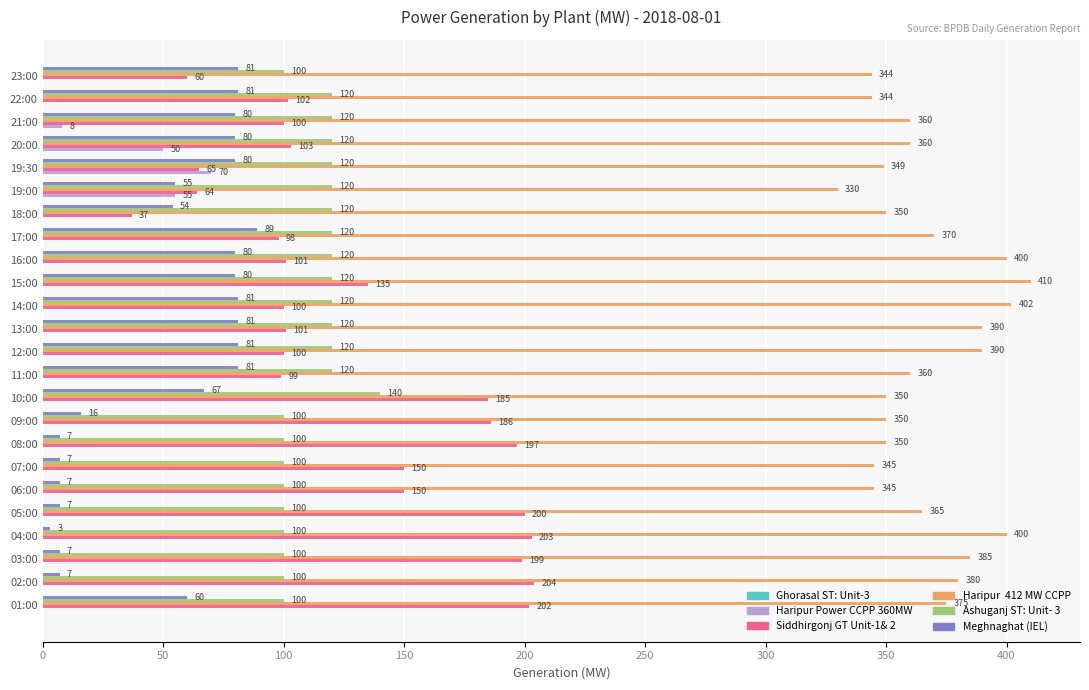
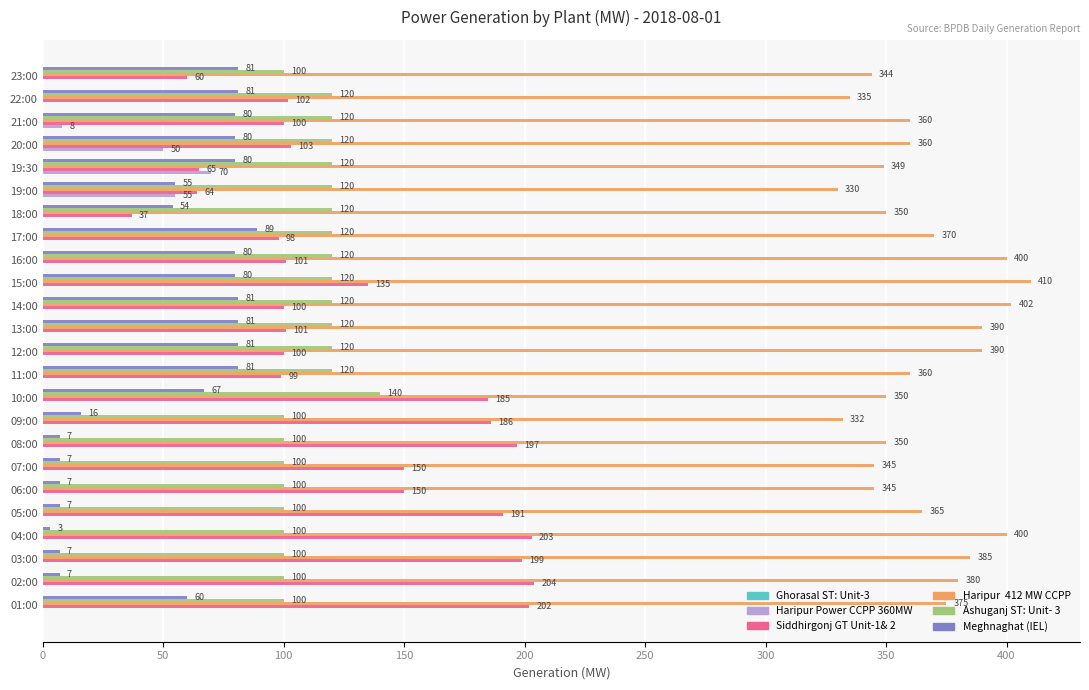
Haripur 412 MW CCPP, 22:00: 344 -> 335
Haripur 412 MW CCPP, 09:00: 350 -> 332
Siddhirgonj GT Unit-1& 2, 05:00: 200 -> 191
